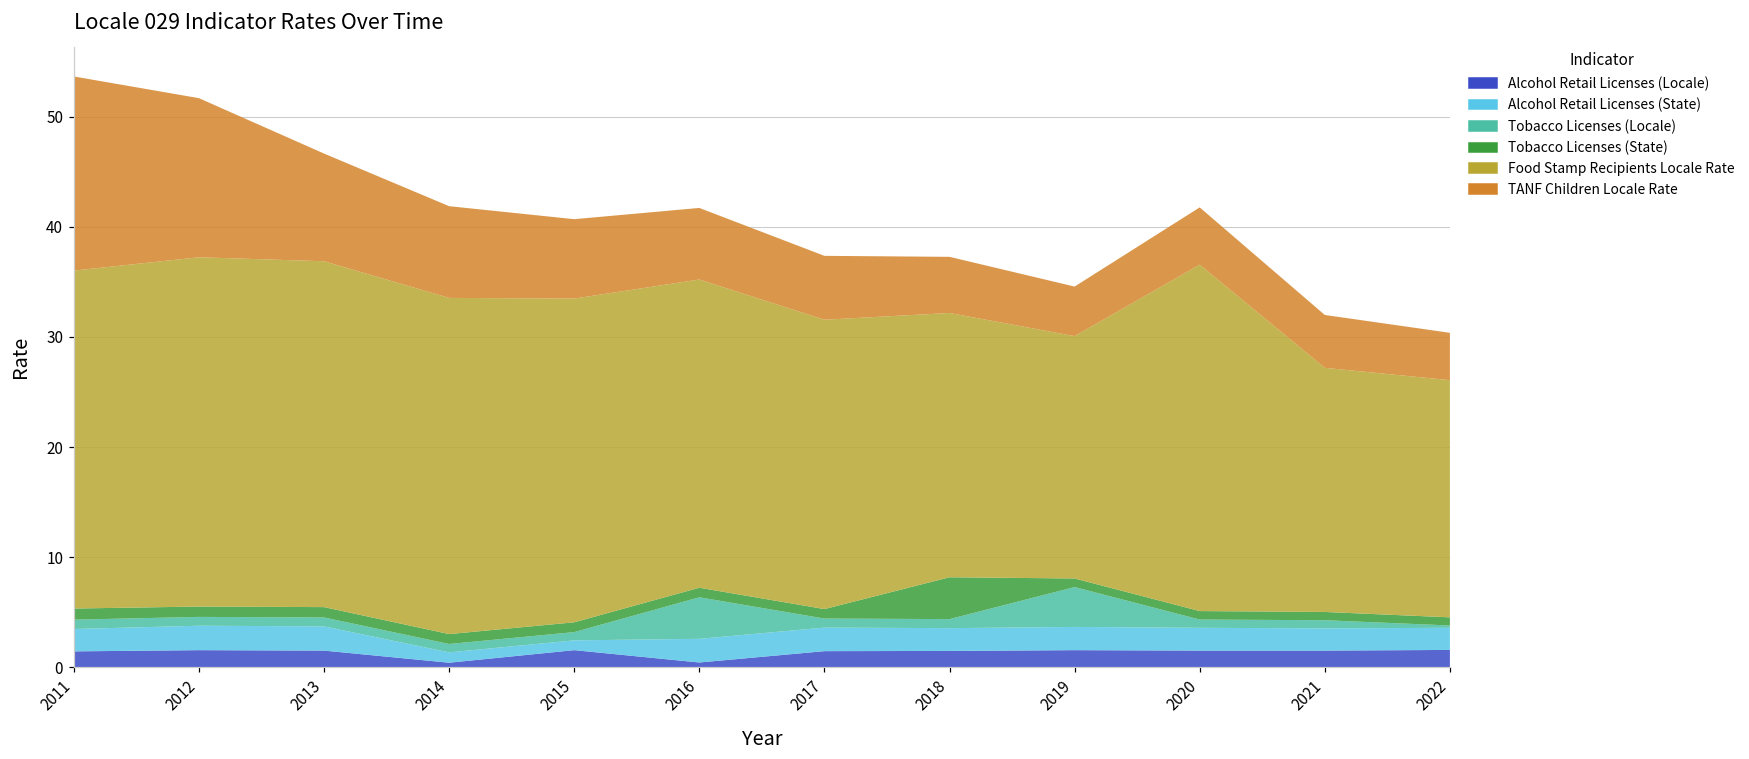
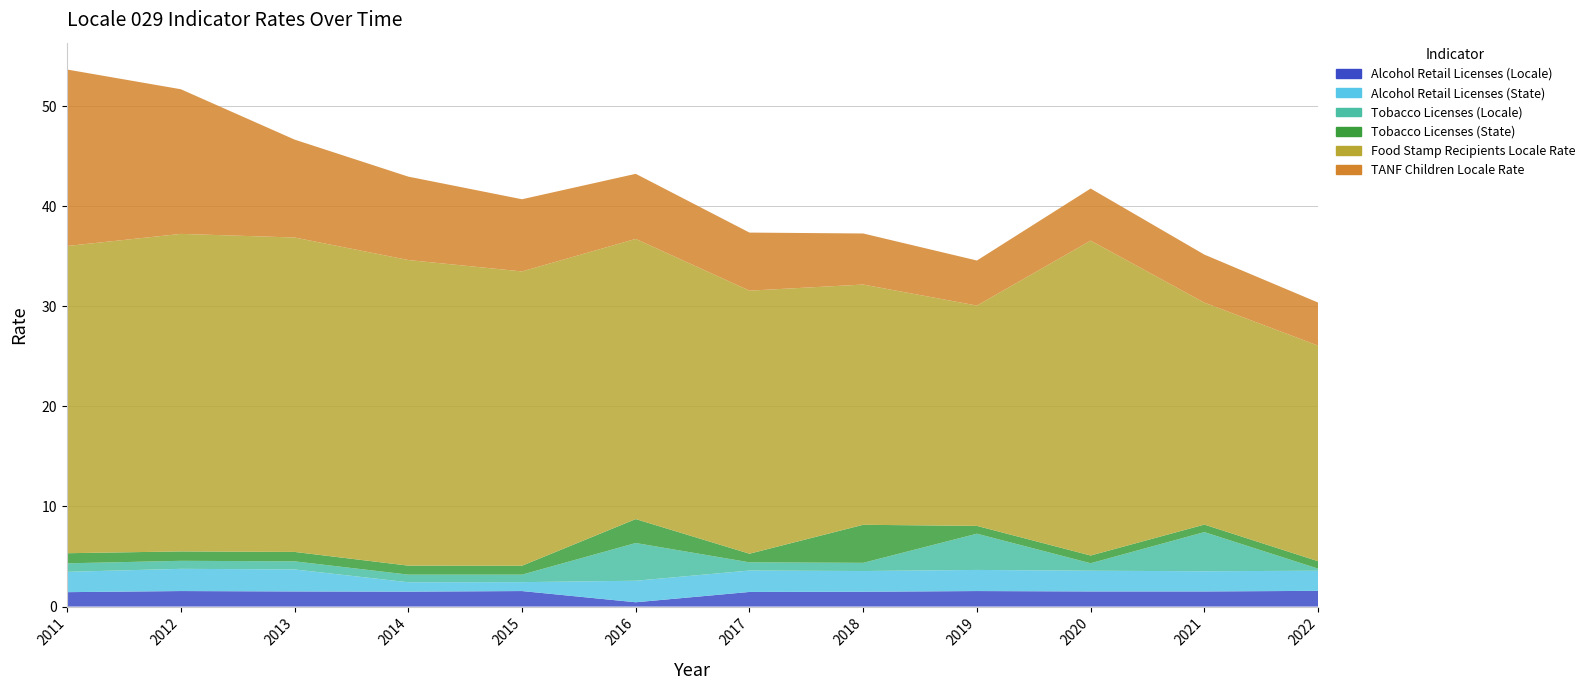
Alcohol Retail Licenses (Locale), 2014: 0.4 -> 1.5
Tobacco Licenses (State), 2016: 0.9 -> 2.4
Tobacco Licenses (Locale), 2021: 0.7 -> 3.9
